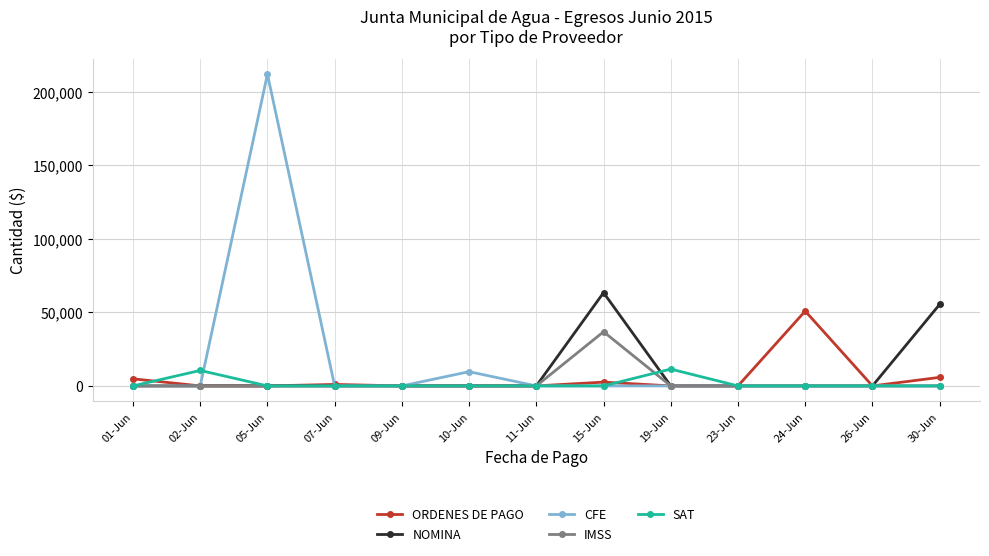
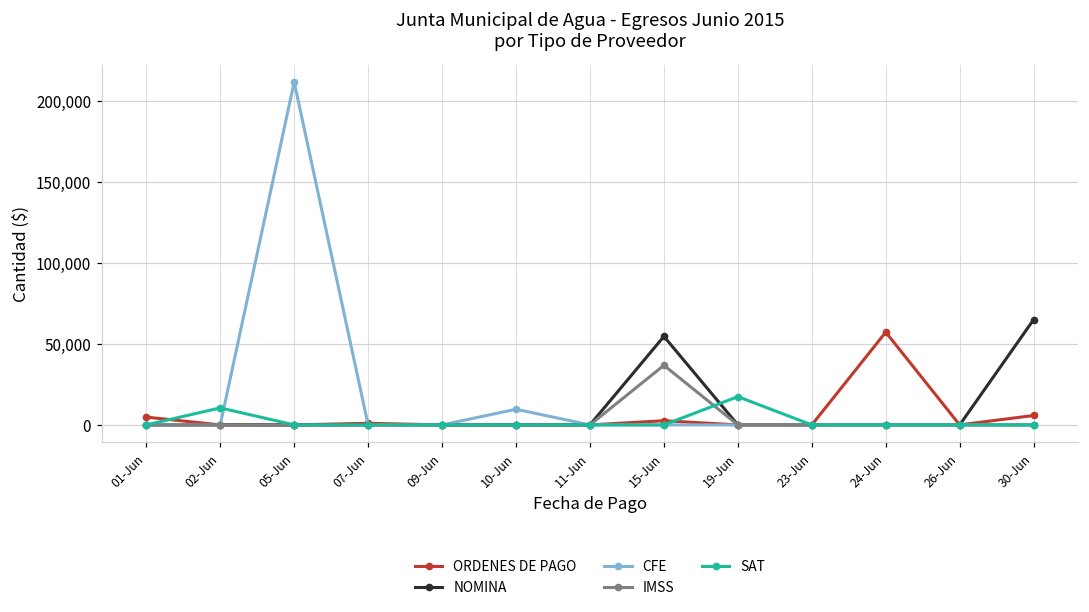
NOMINA, 15-Jun: 63,000 -> 55,000
SAT, 19-Jun: 11,000 -> 17,000
ORDENES DE PAGO, 24-Jun: 51,000 -> 57,000
NOMINA, 30-Jun: 55,000 -> 65,000
